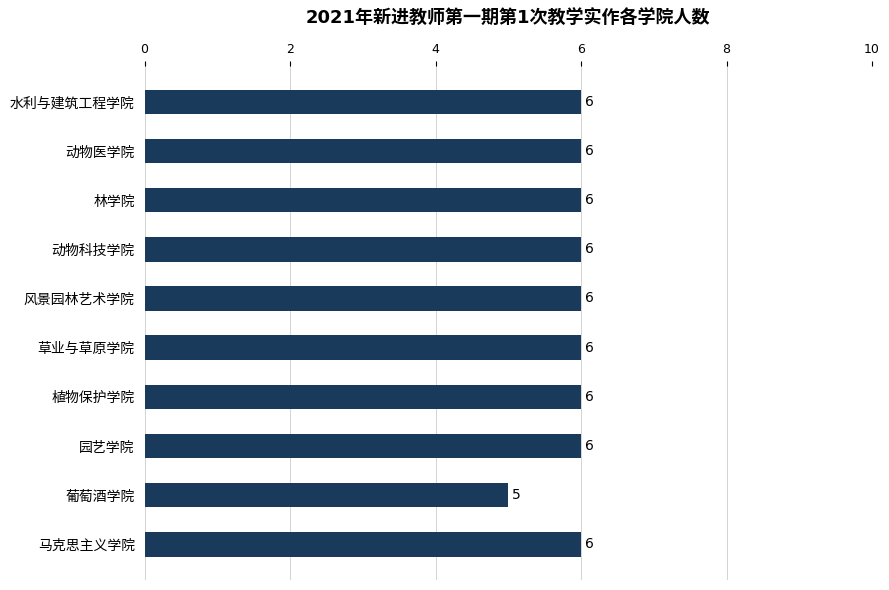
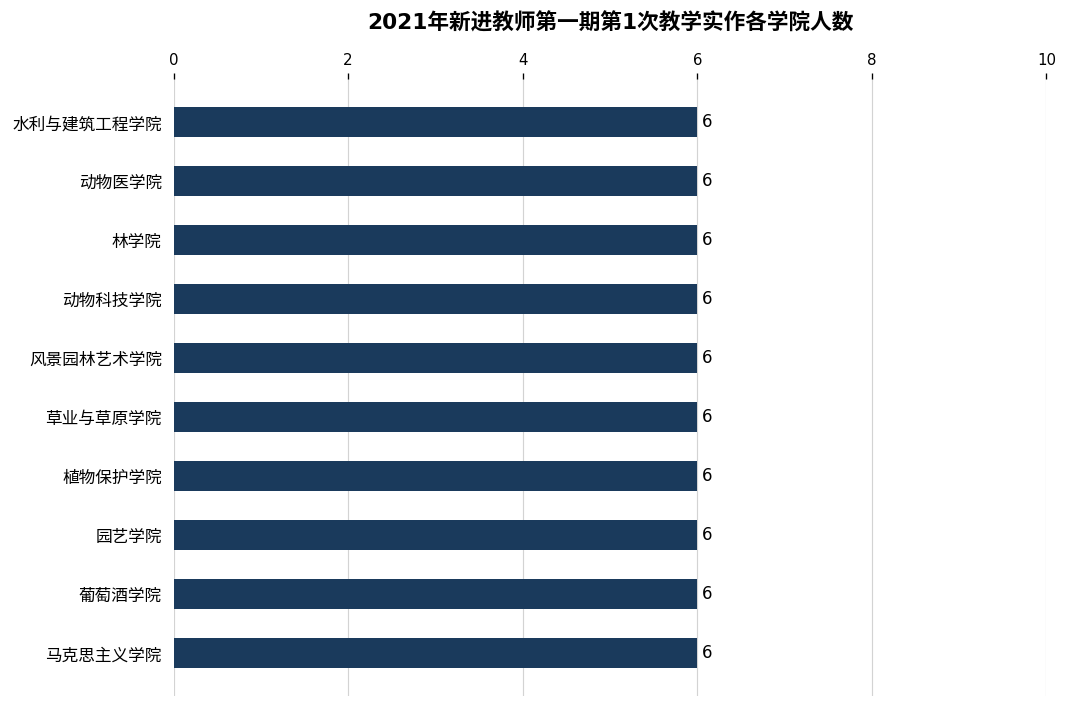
葡萄酒学院: 5 -> 6
